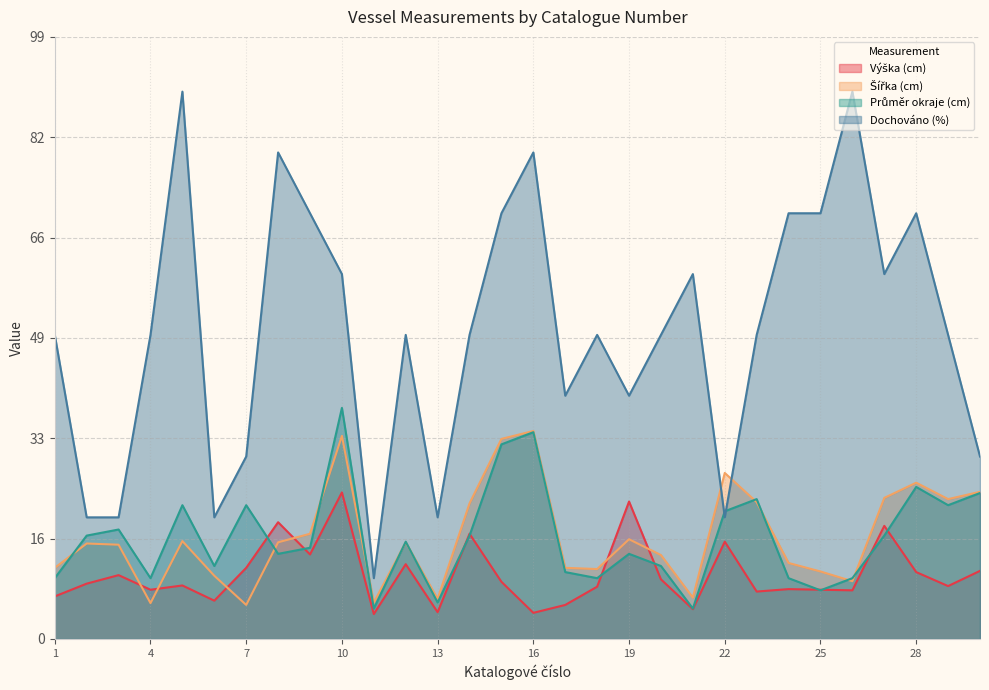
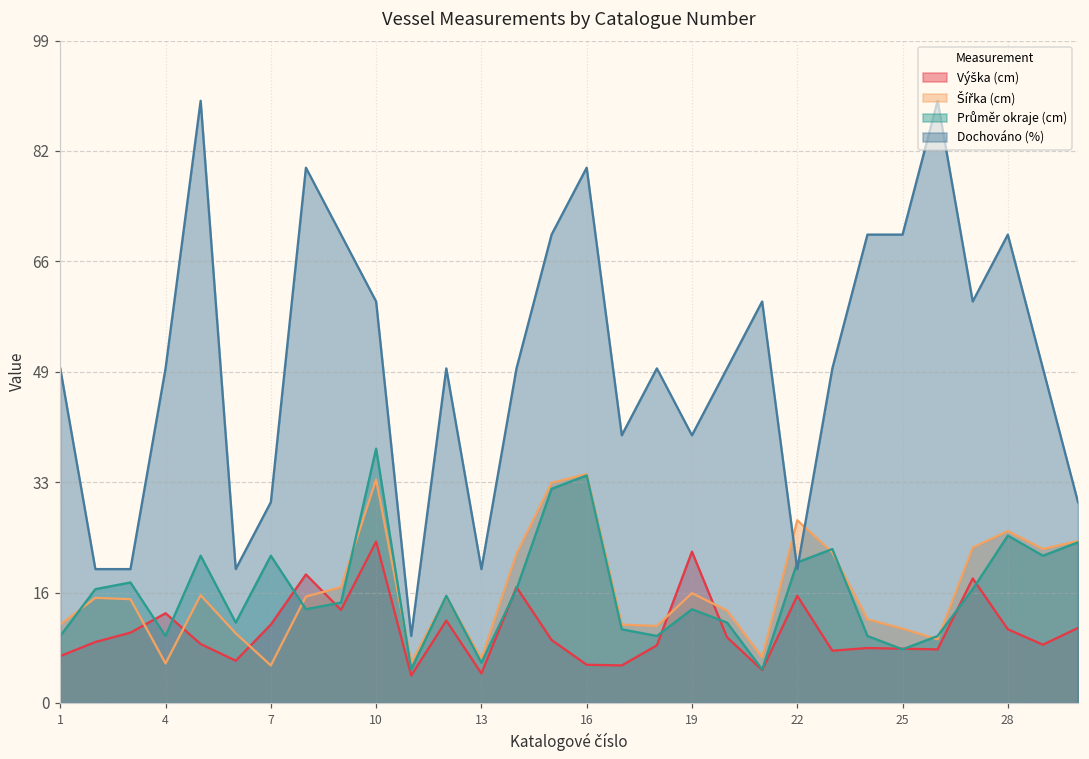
Výška (cm), 4: 8 -> 13
Výška (cm), 16: 4 -> 6
